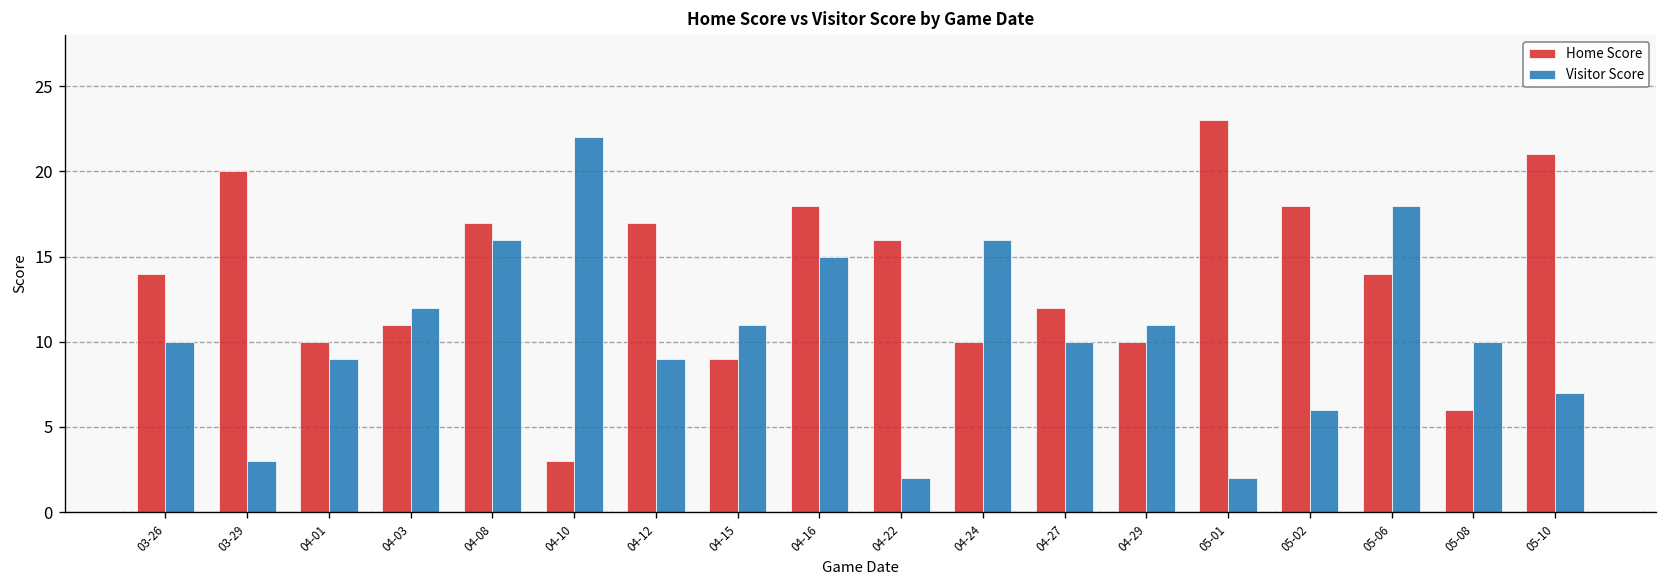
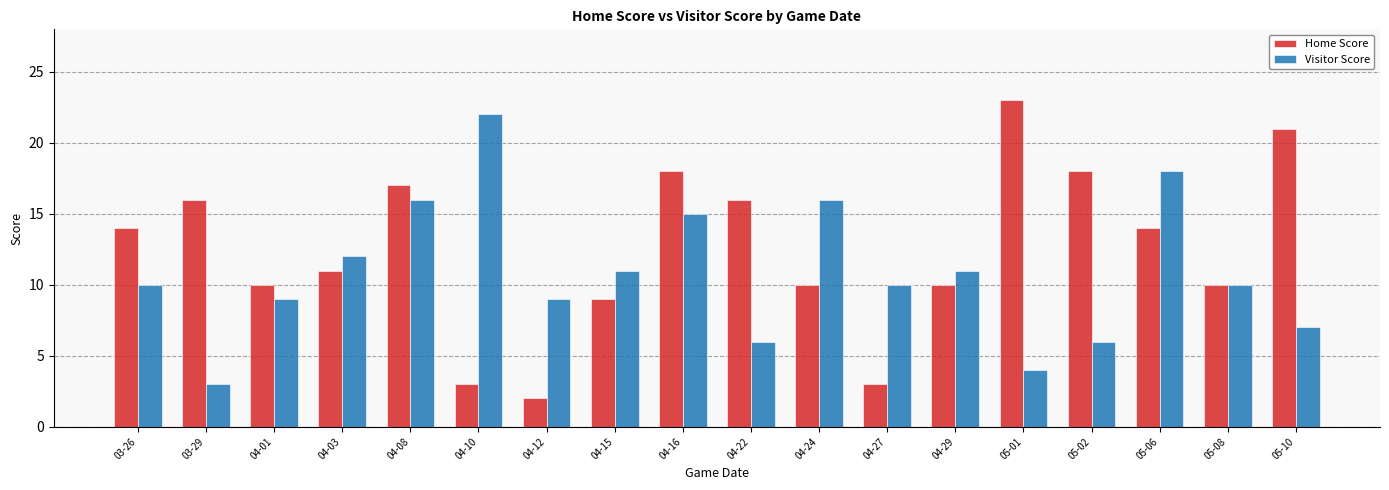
Home Score, 03-29: 20 -> 16
Home Score, 04-12: 17 -> 2
Visitor Score, 04-22: 2 -> 6
Home Score, 04-27: 12 -> 3
Visitor Score, 05-01: 2 -> 4
Home Score, 05-08: 6 -> 10
